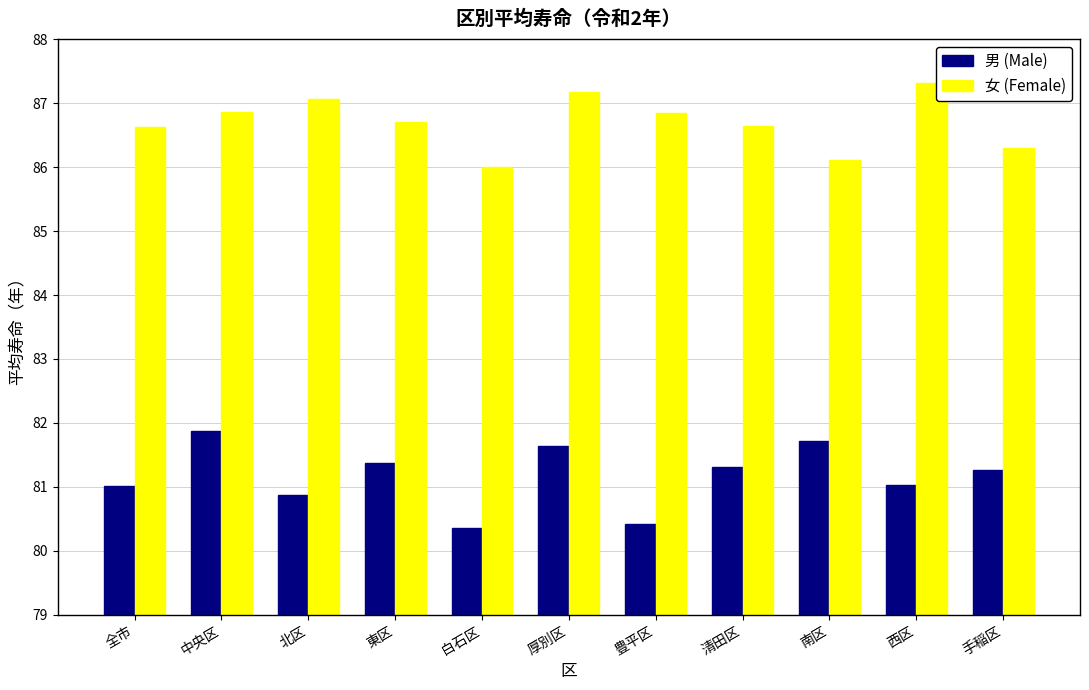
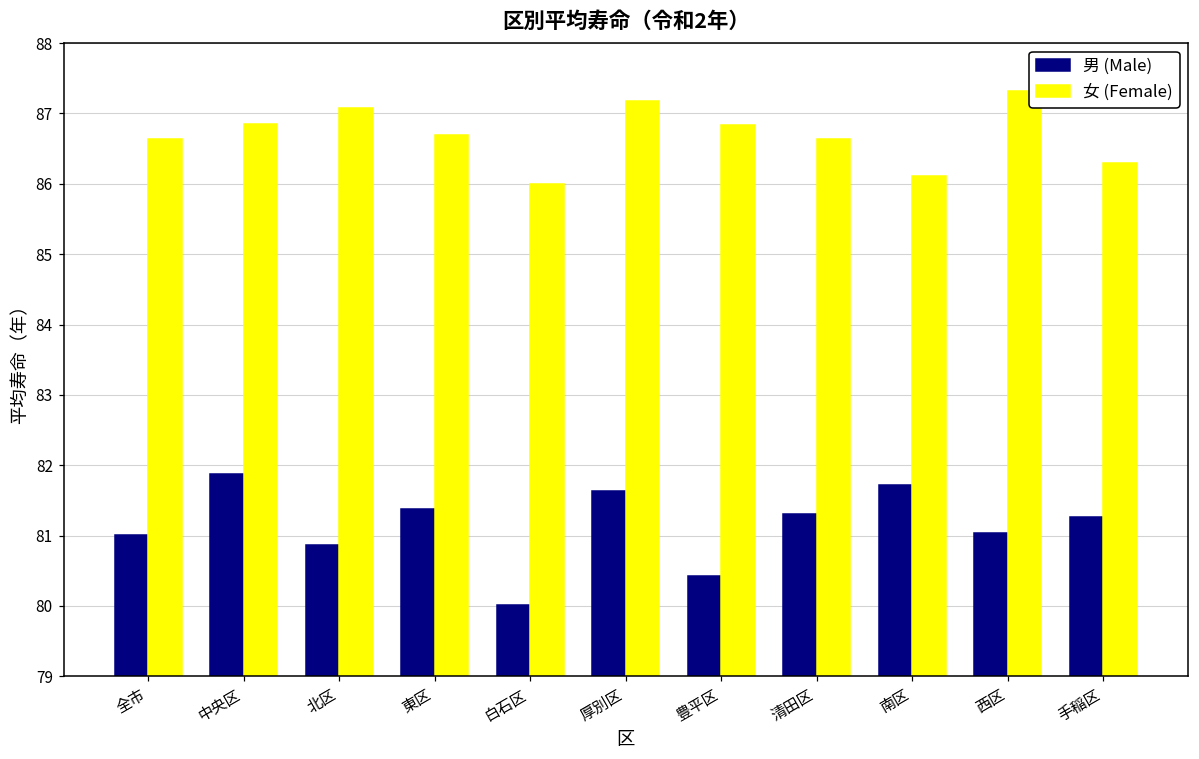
男 (Male), 白石区: 80.4 -> 80.0
